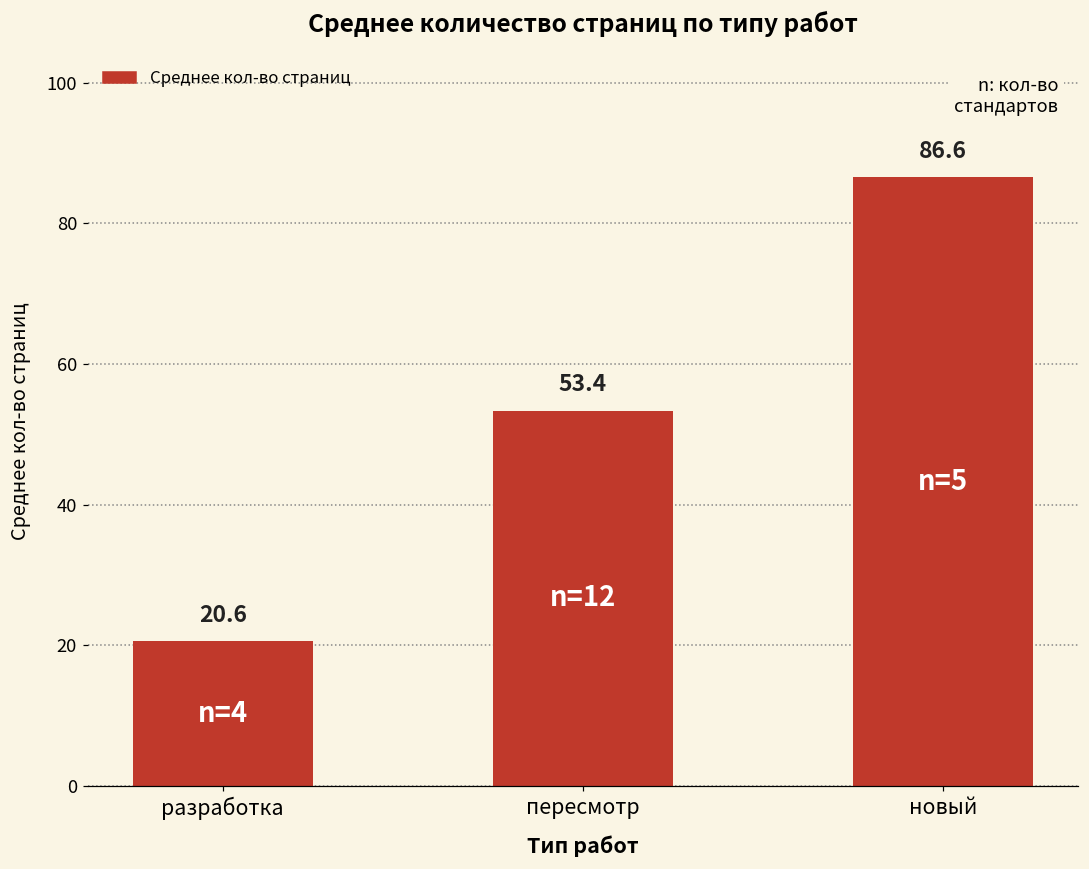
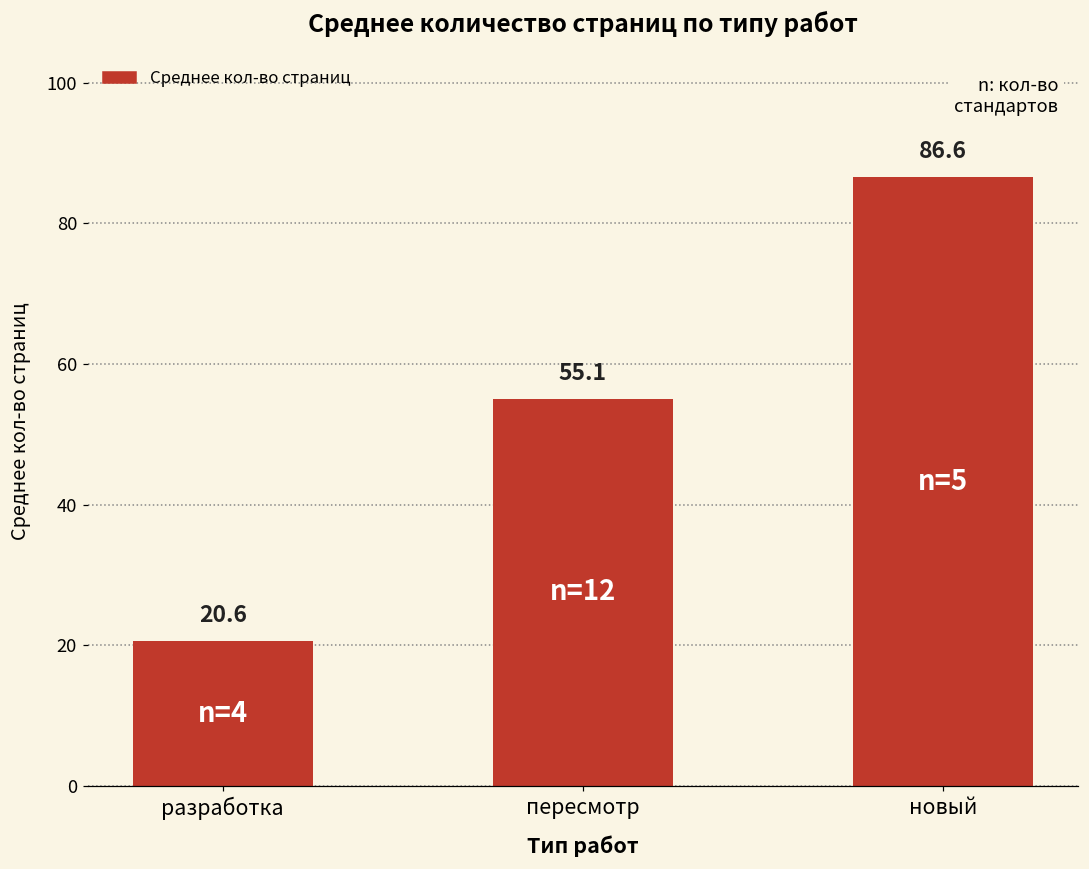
пересмотр: 53.4 -> 55.1
